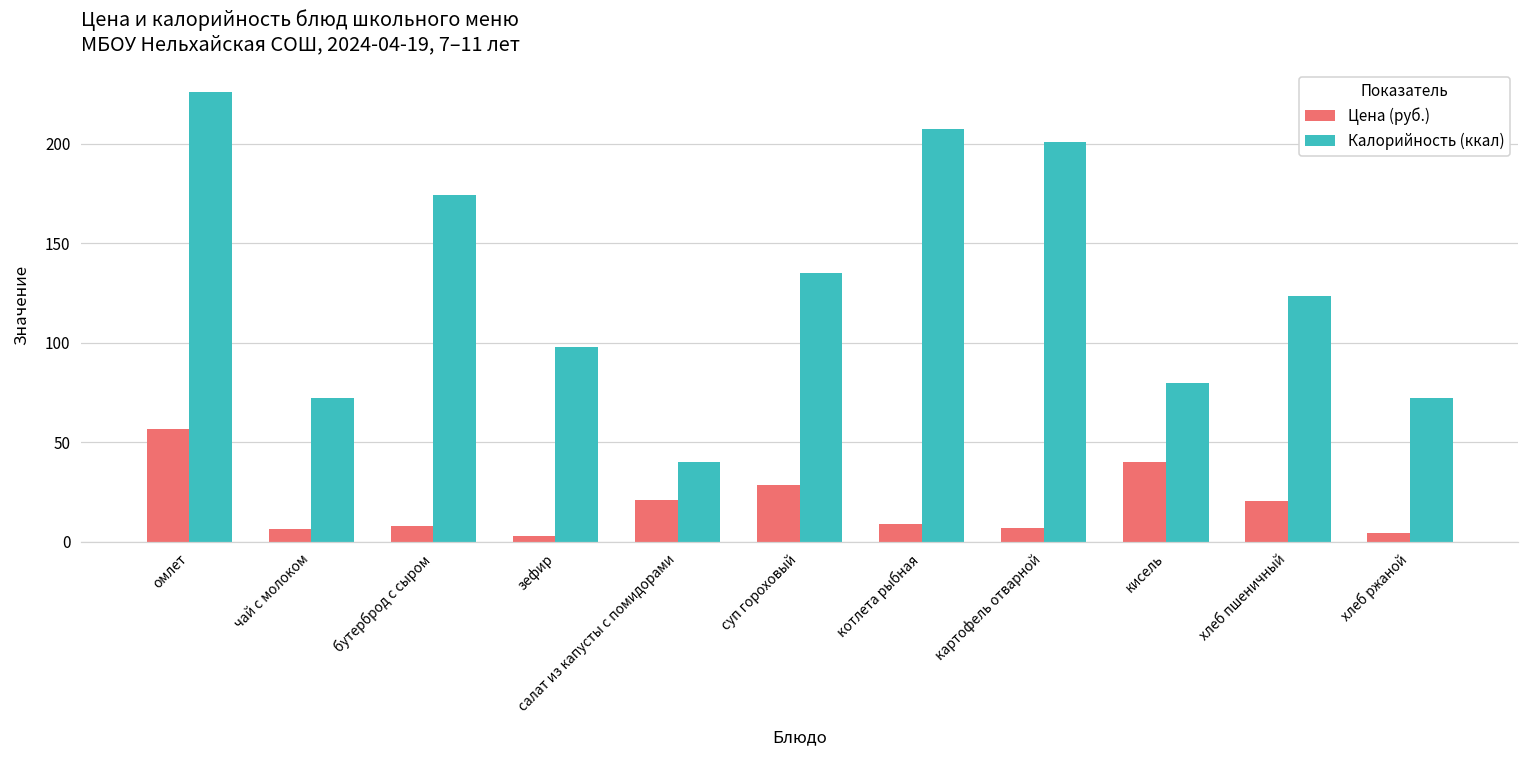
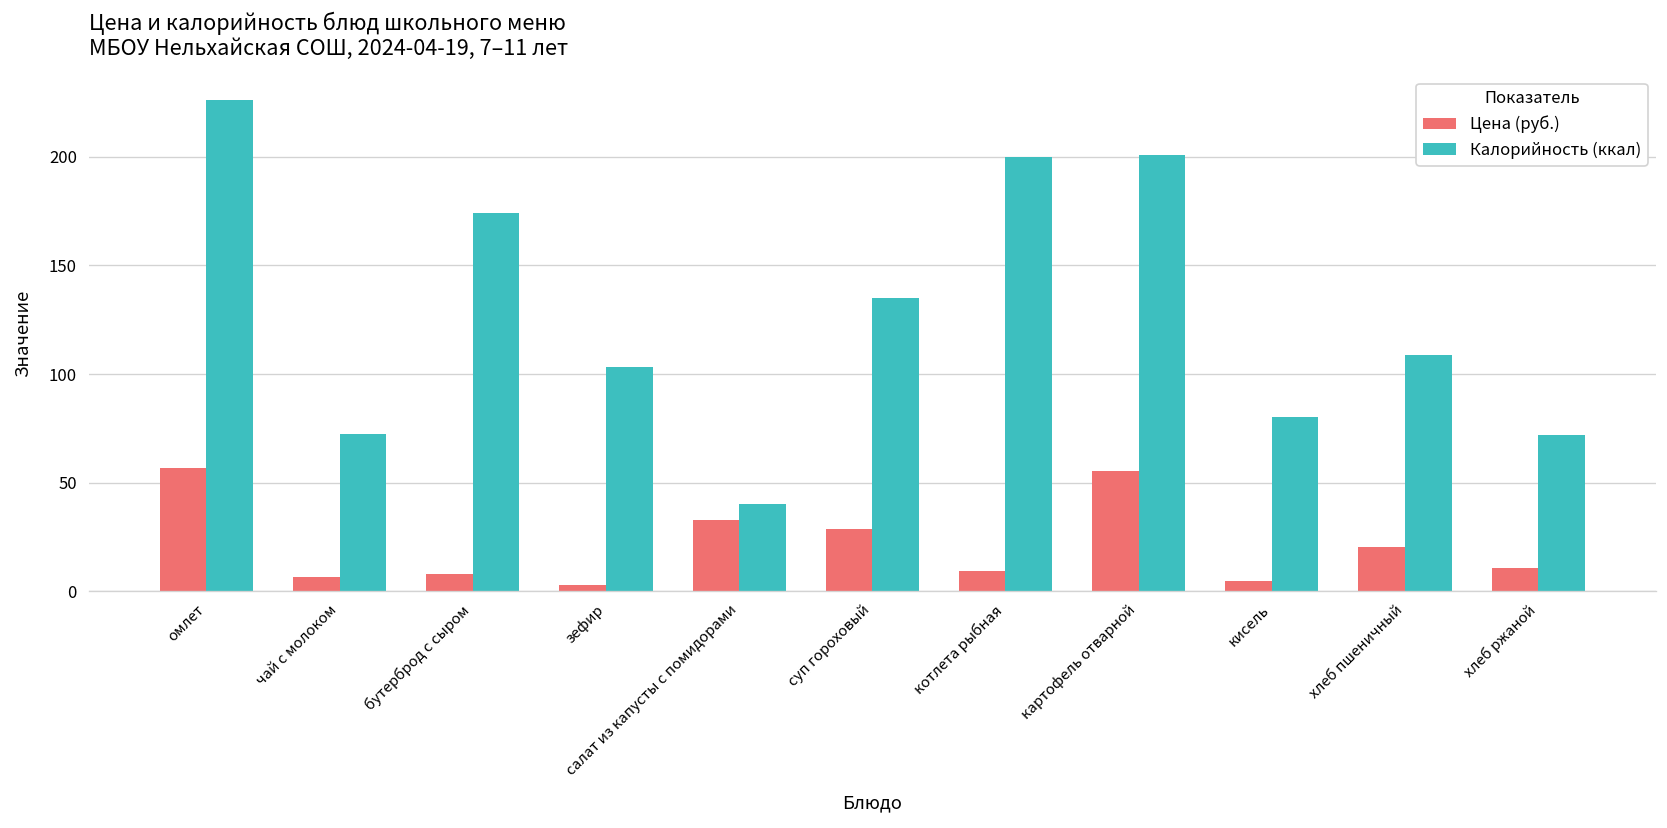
Калорийность (ккал), зефир: 98 -> 103
Цена (руб.), салат из капусты с помидорами: 21 -> 33
Калорийность (ккал), котлета рыбная: 208 -> 200
Цена (руб.), картофель отварной: 7 -> 56
Цена (руб.), кисель: 40 -> 5
Калорийность (ккал), хлеб пшеничный: 124 -> 109
Цена (руб.), хлеб ржаной: 5 -> 11
